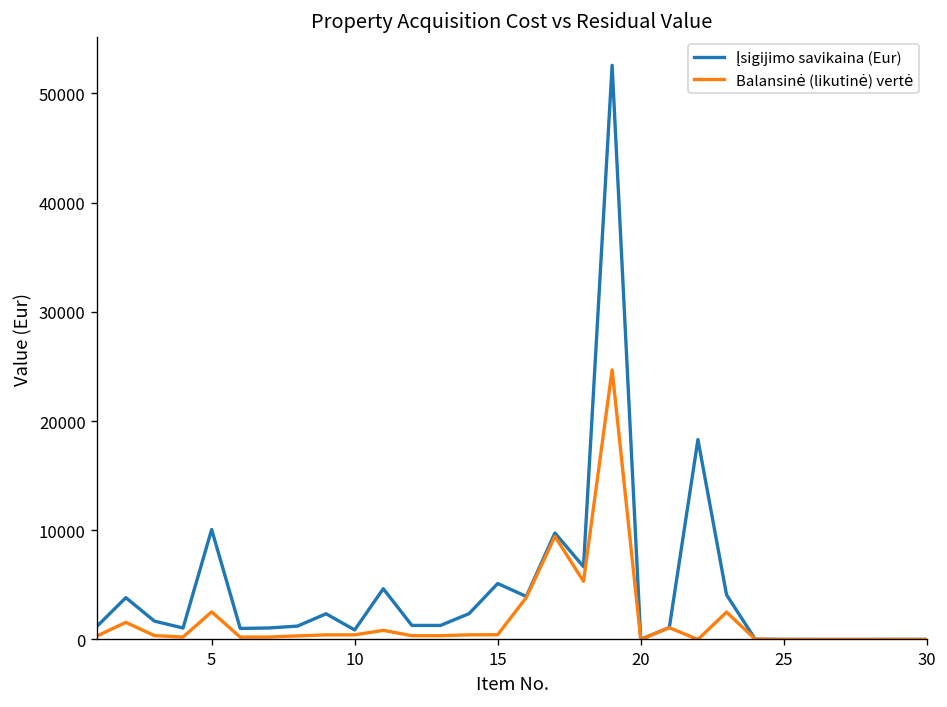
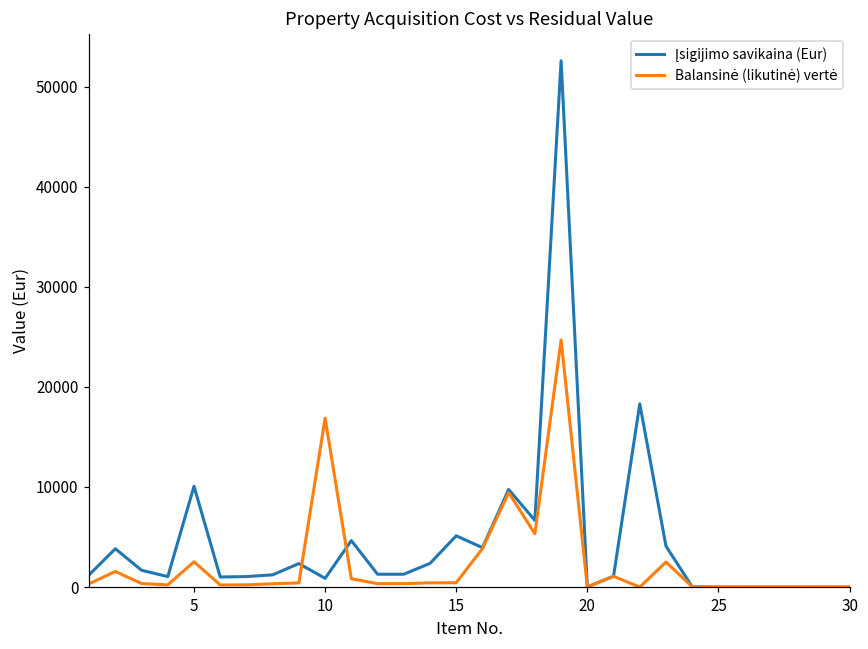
Balansinė (likutinė) vertė, 10: 0 -> 17000
